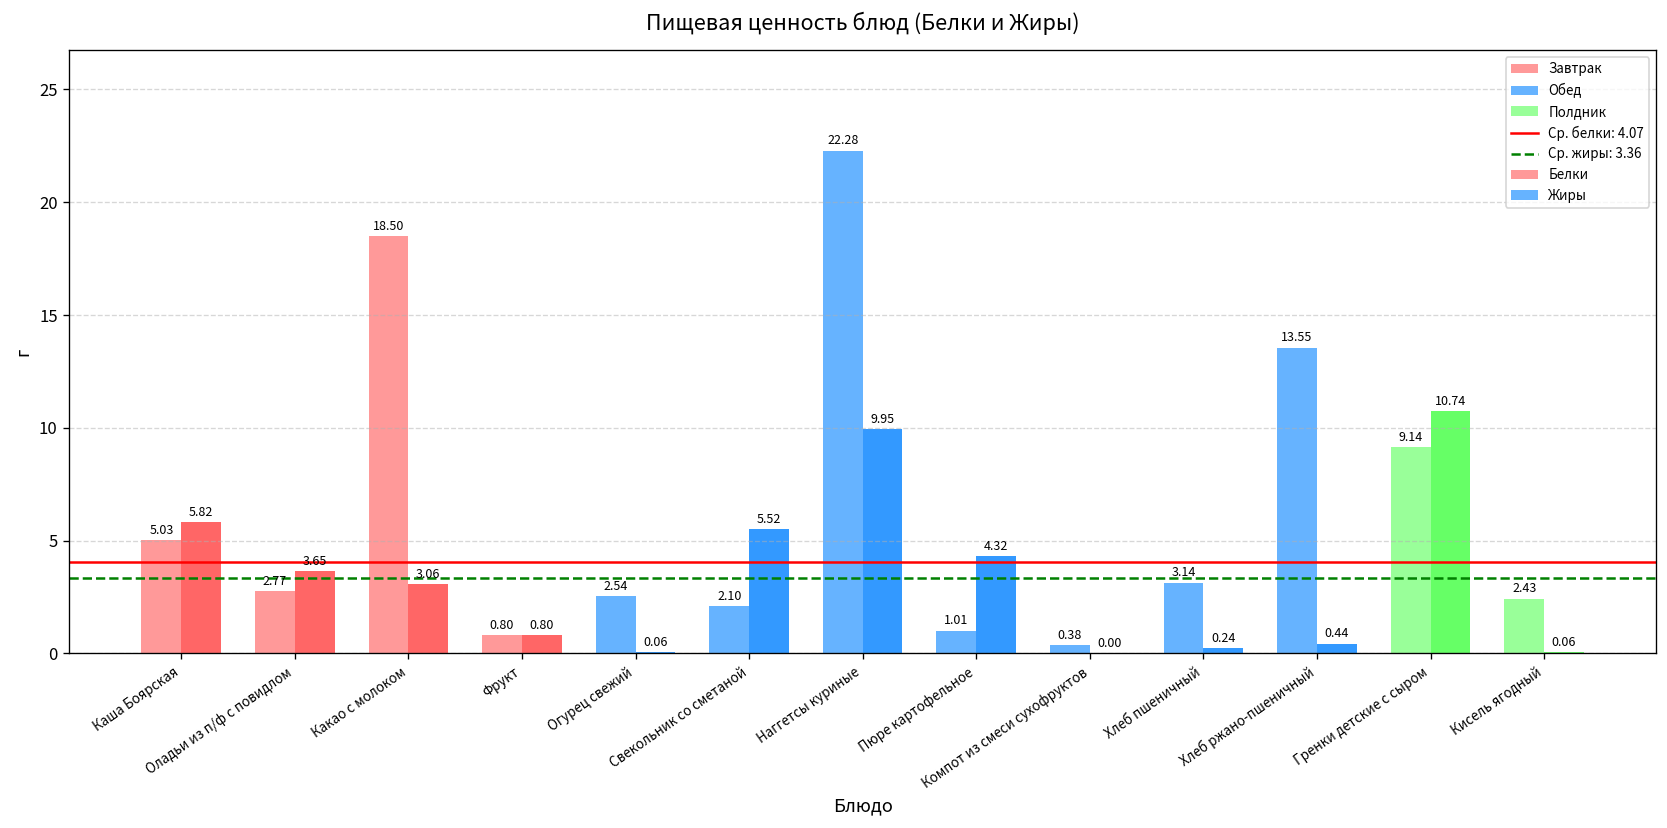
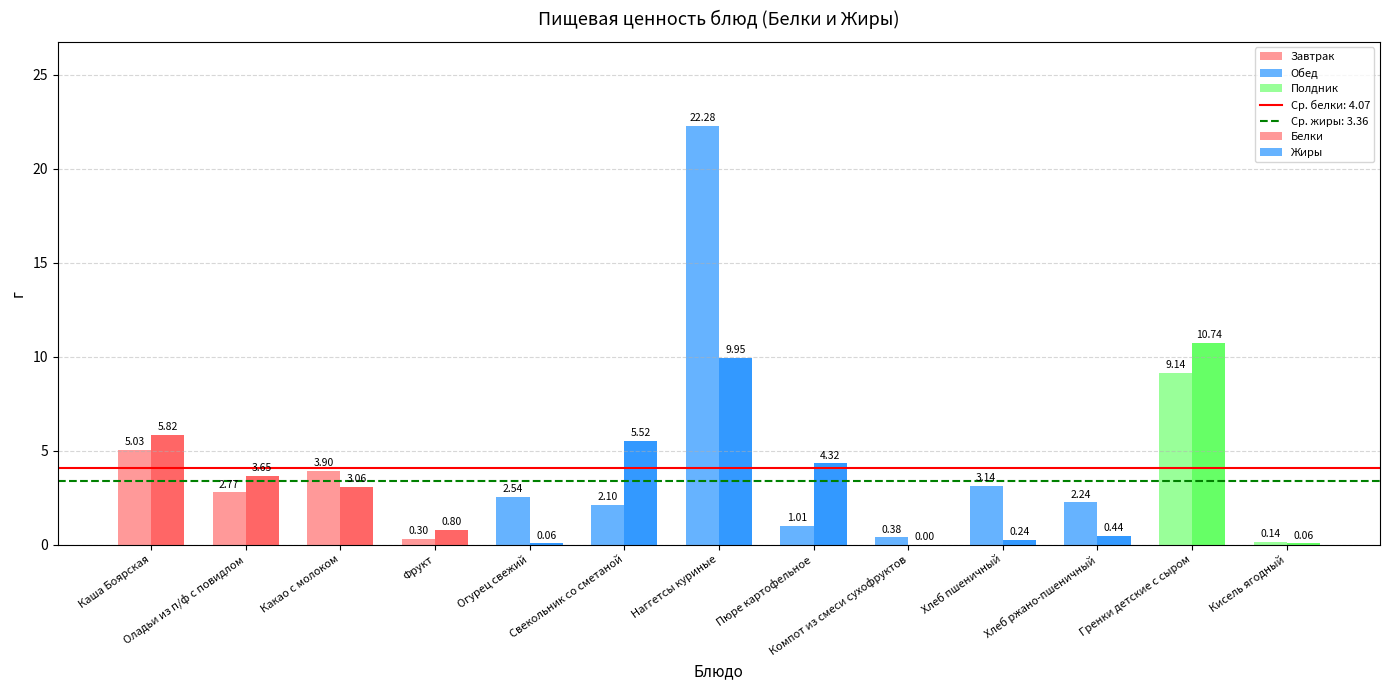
Белки, Какао с молоком: 18.50 -> 3.90
Белки, Фрукт: 0.80 -> 0.30
Белки, Хлеб ржано-пшеничный: 13.55 -> 2.24
Белки, Кисель ягодный: 2.43 -> 0.14
